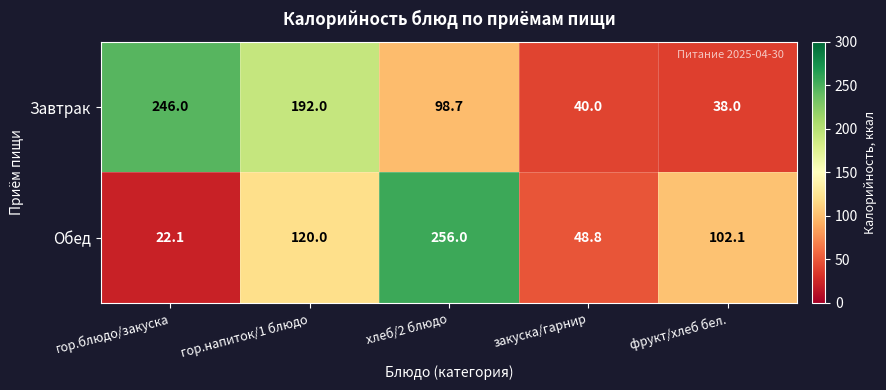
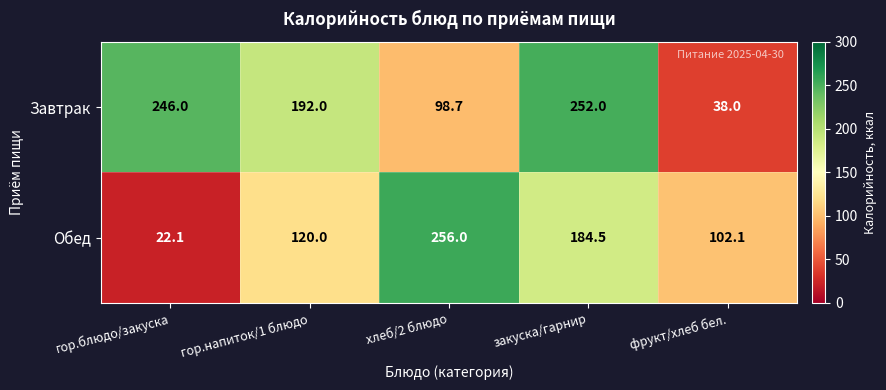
Завтрак, закуска/гарнир: 40.0 -> 252.0
Обед, закуска/гарнир: 48.8 -> 184.5
